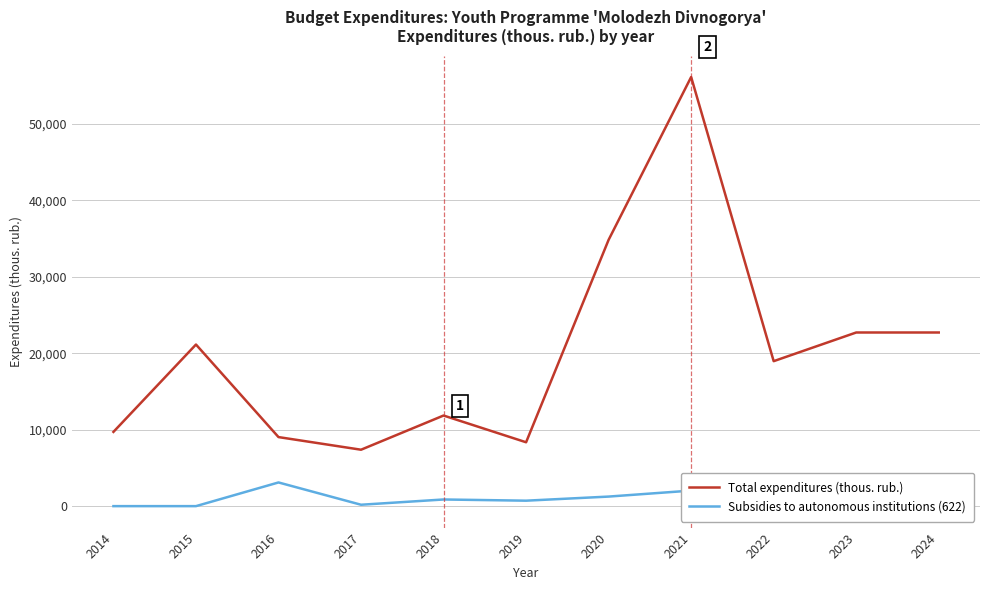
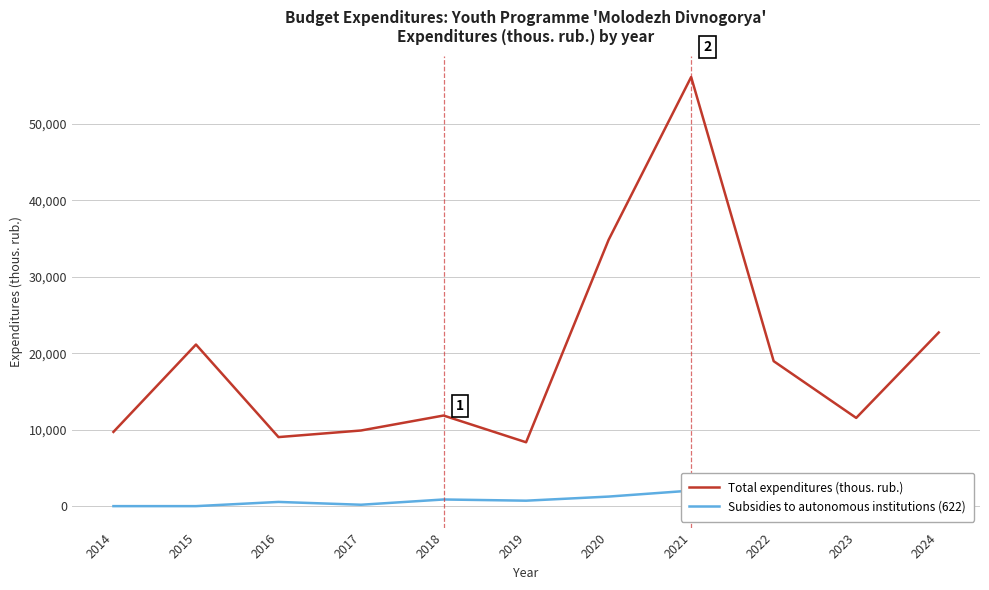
Subsidies to autonomous institutions (622), 2016: 3,000 -> 1,000
Total expenditures (thous. rub.), 2017: 7,000 -> 10,000
Total expenditures (thous. rub.), 2023: 23,000 -> 12,000
